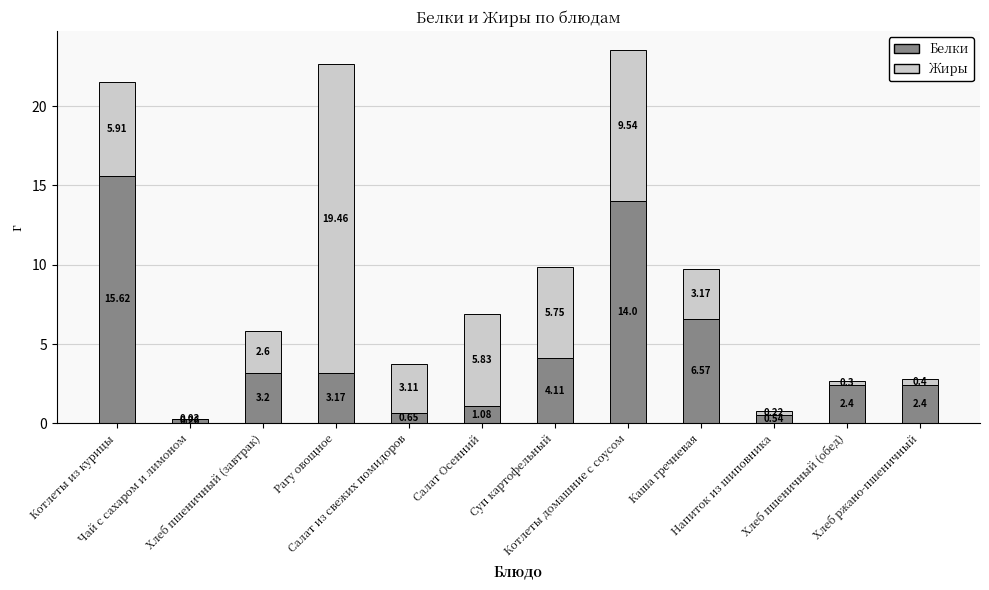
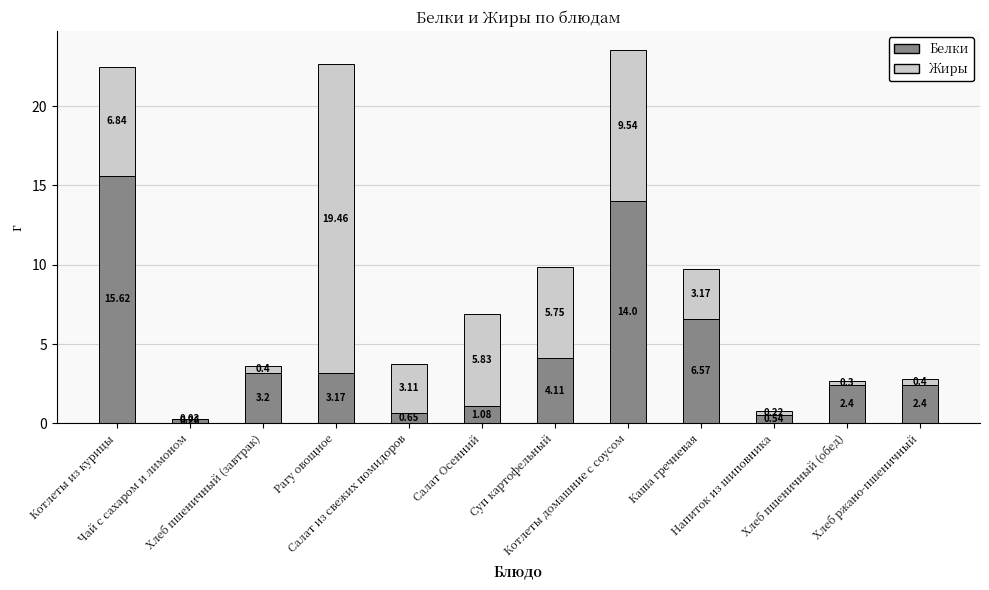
Жиры, Котлеты из курицы: 5.91 -> 6.84
Жиры, Хлеб пшеничный (завтрак): 2.6 -> 0.4
